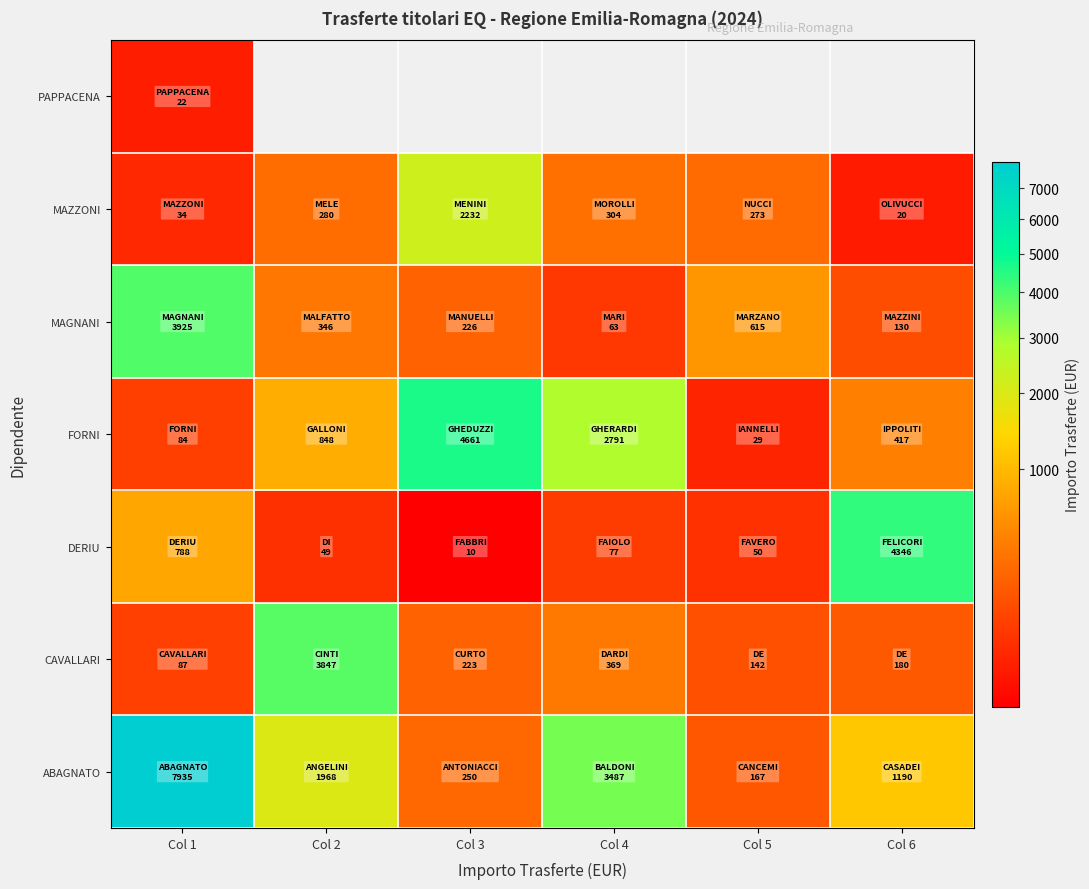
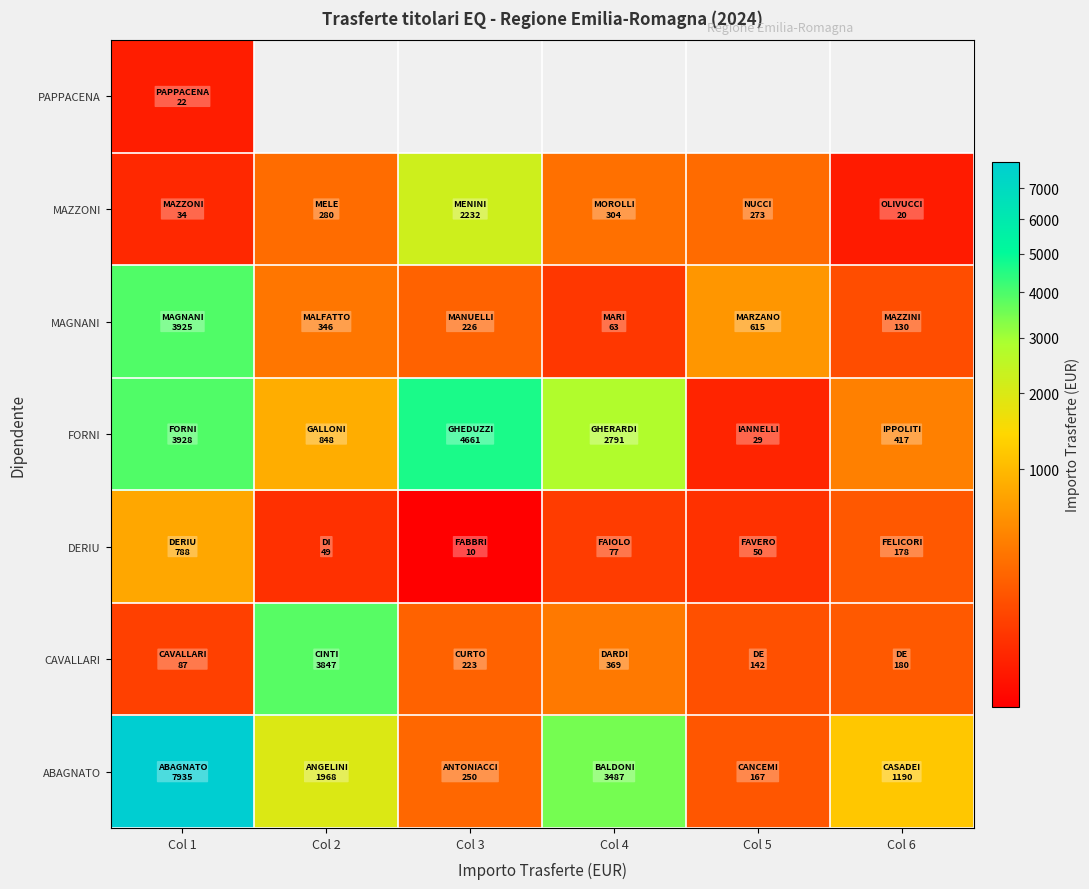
FORNI, Col 1: 84 -> 3928
DERIU, Col 6: 4346 -> 178
